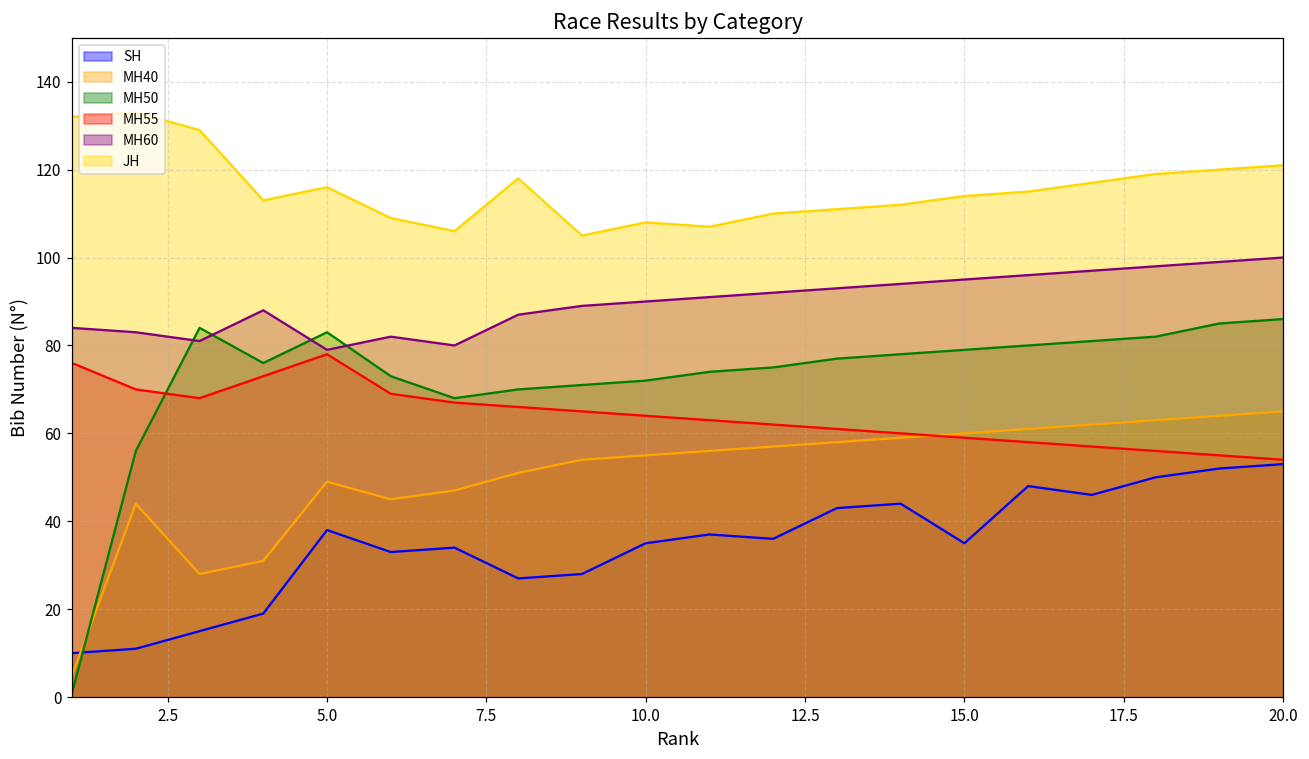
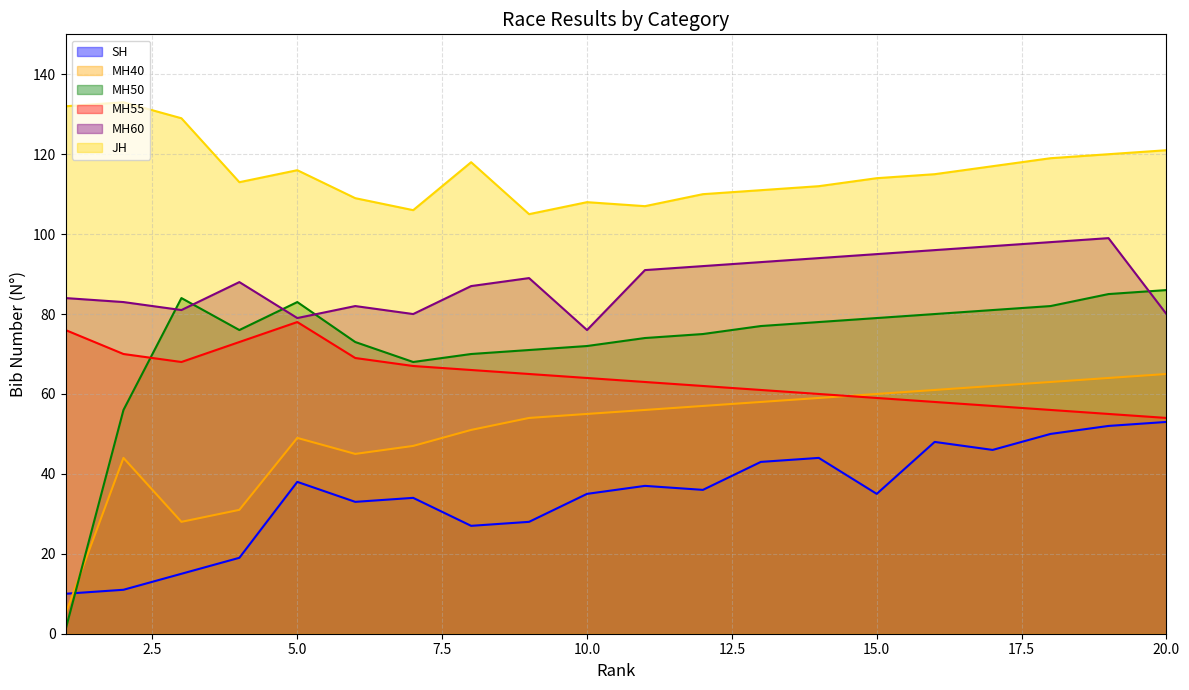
MH60, 10.0: 90 -> 76
MH60, 20.0: 100 -> 80
